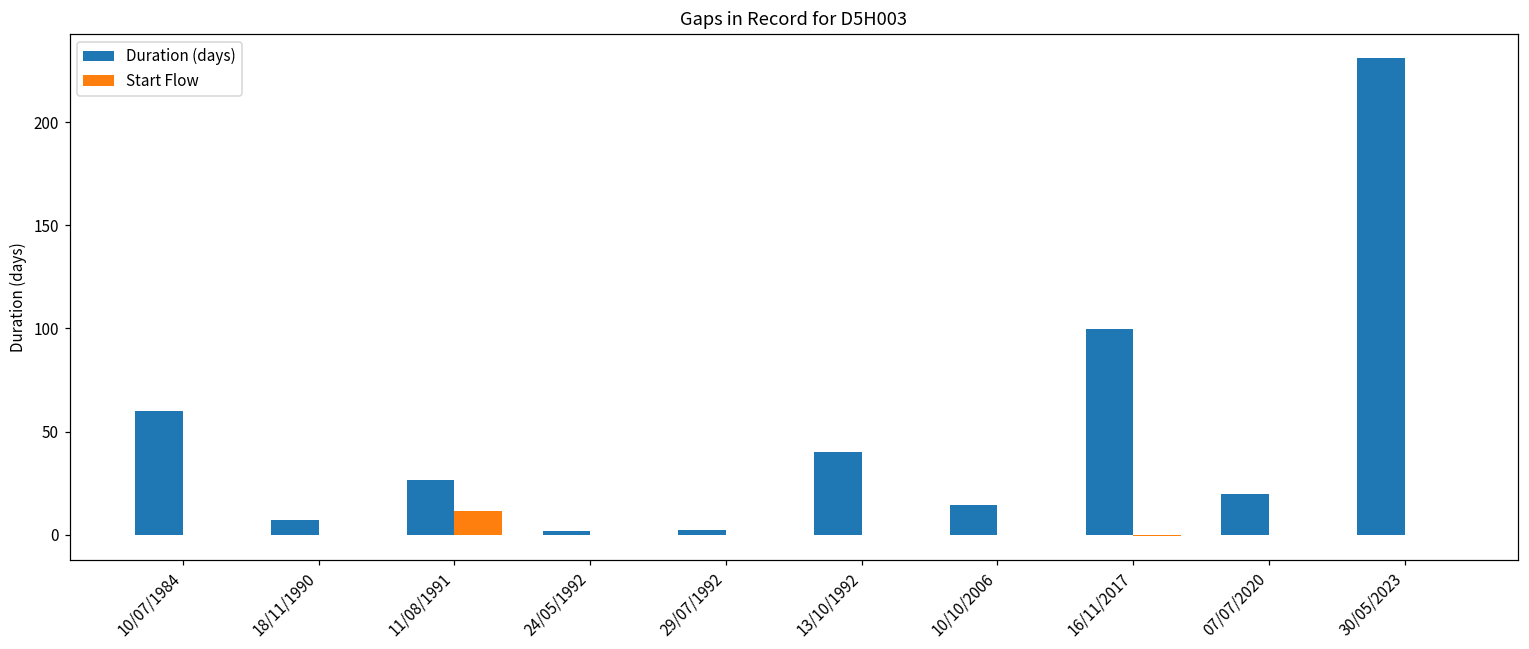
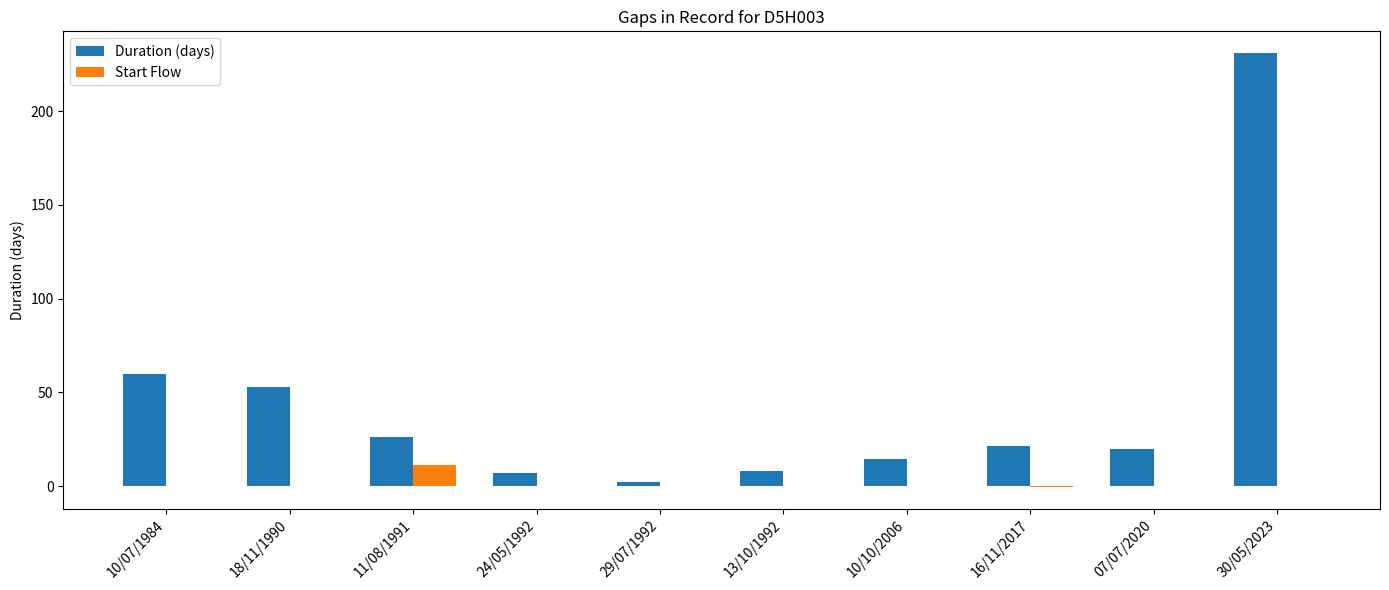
Duration (days), 18/11/1990: 7 -> 53
Duration (days), 24/05/1992: 2 -> 7
Duration (days), 13/10/1992: 40 -> 8
Duration (days), 16/11/2017: 100 -> 22
